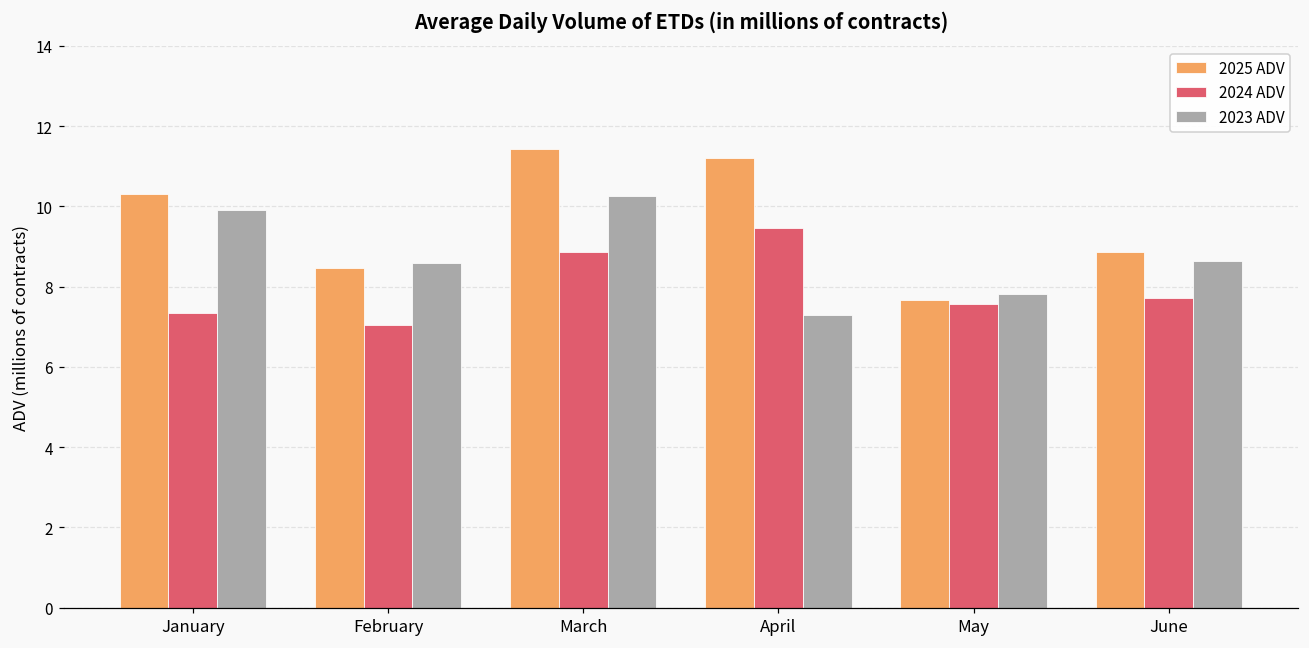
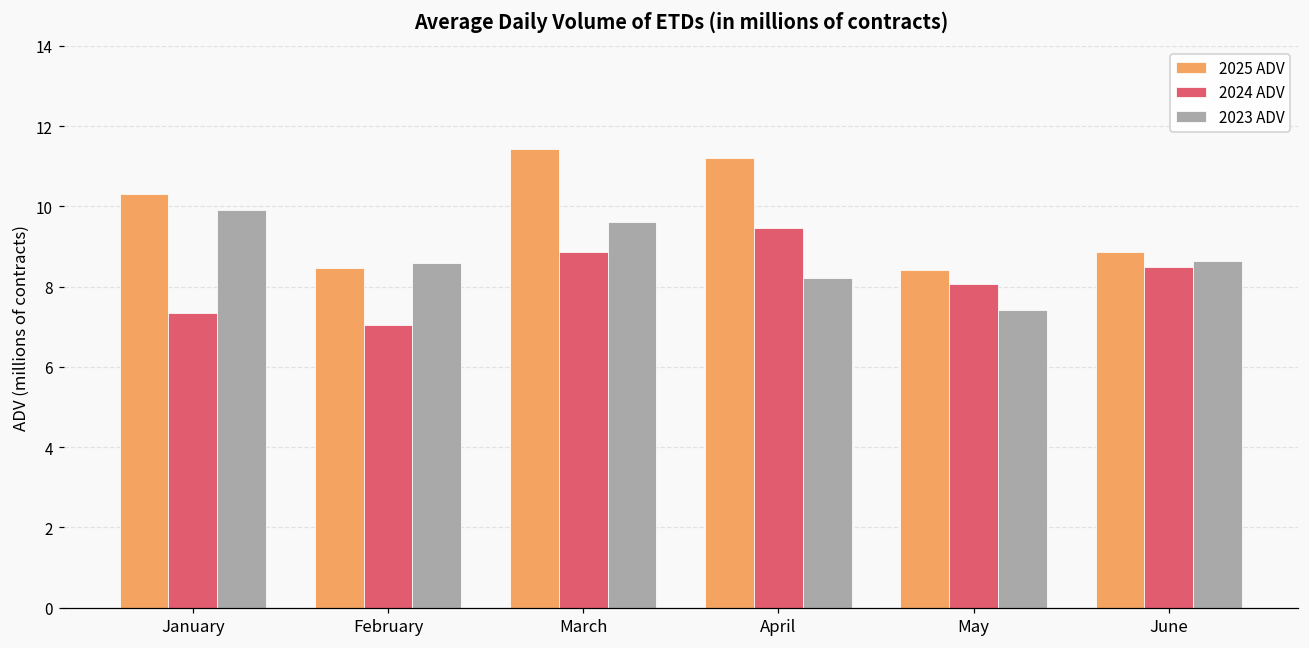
2023 ADV, March: 10.3 -> 9.6
2023 ADV, April: 7.3 -> 8.2
2025 ADV, May: 7.7 -> 8.4
2024 ADV, May: 7.6 -> 8.1
2023 ADV, May: 7.8 -> 7.4
2024 ADV, June: 7.7 -> 8.5
